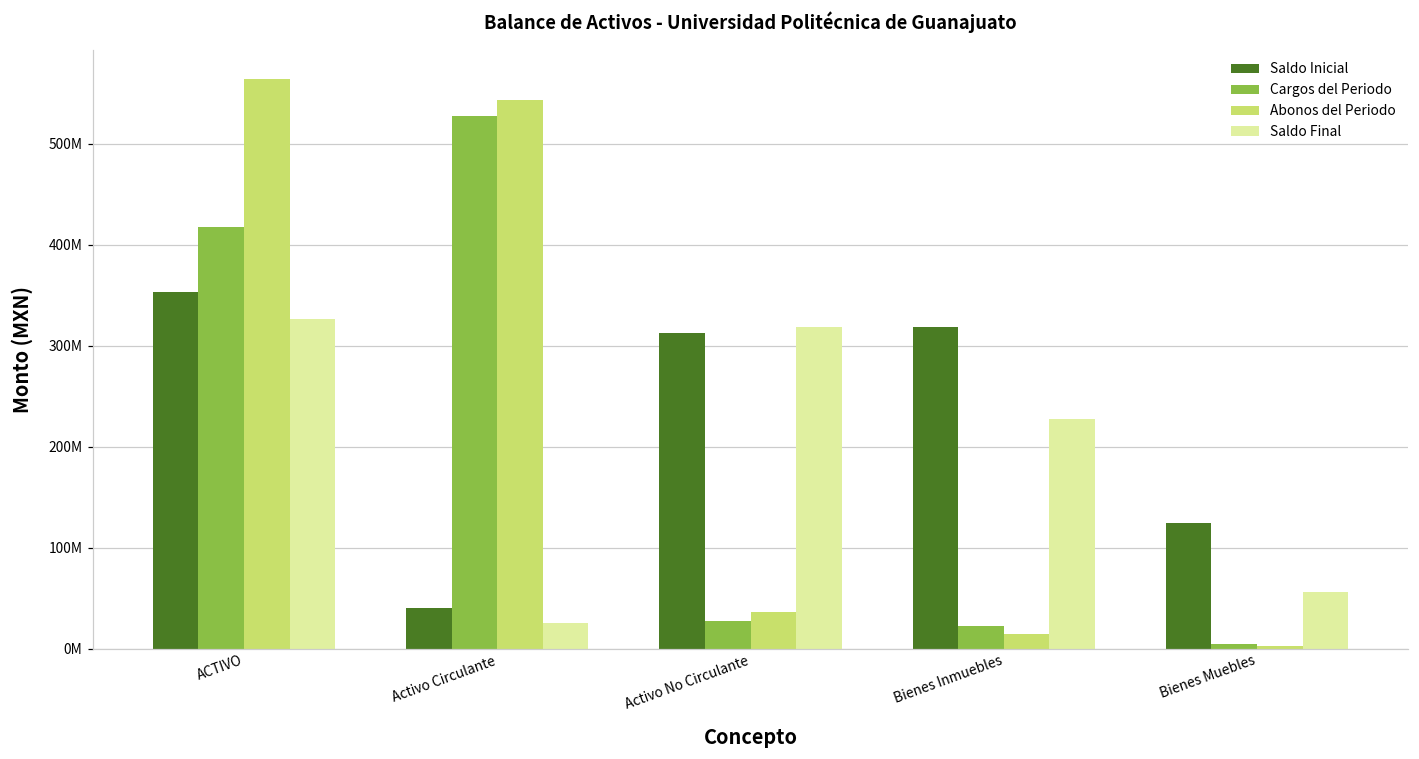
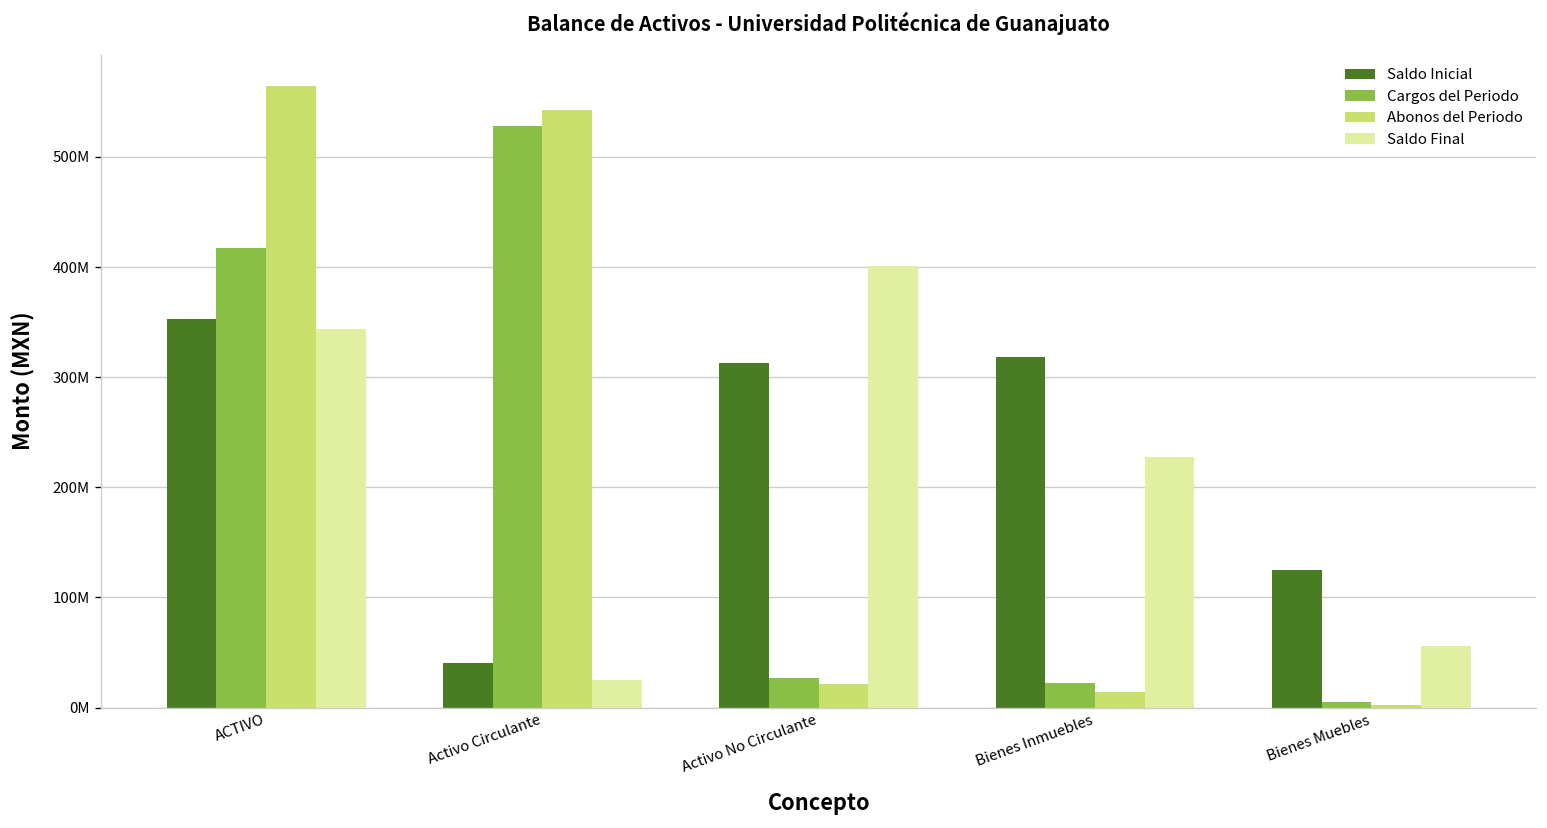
Saldo Final, ACTIVO: 330000000 -> 340000000
Abonos del Periodo, Activo No Circulante: 40000000 -> 20000000
Saldo Final, Activo No Circulante: 320000000 -> 400000000
